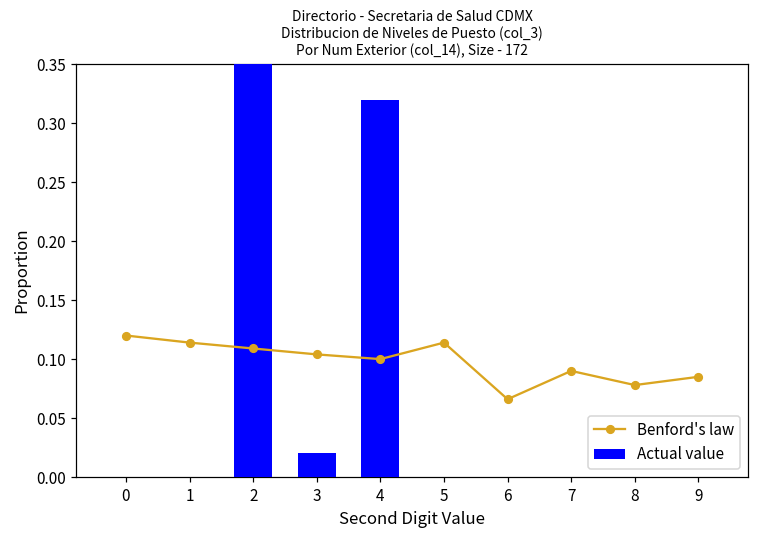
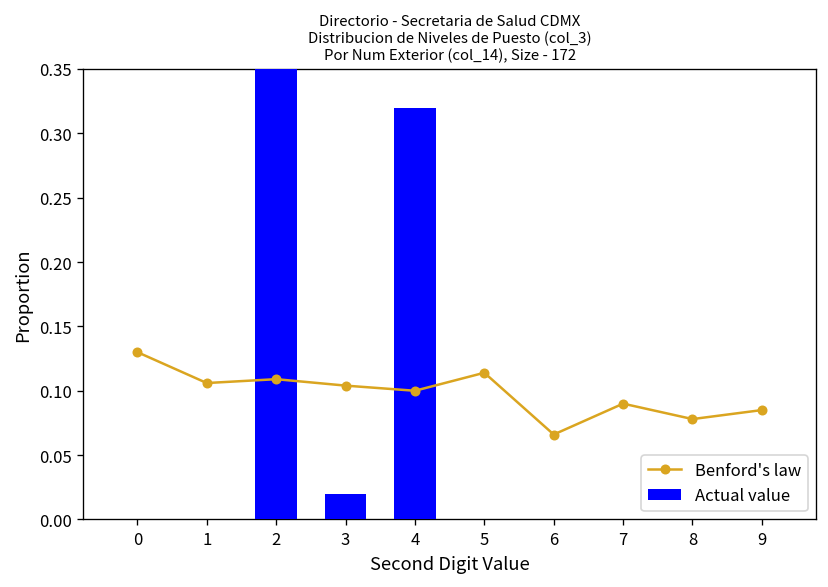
Benford's law, 0: 0.12 -> 0.13
Benford's law, 1: 0.114 -> 0.106
